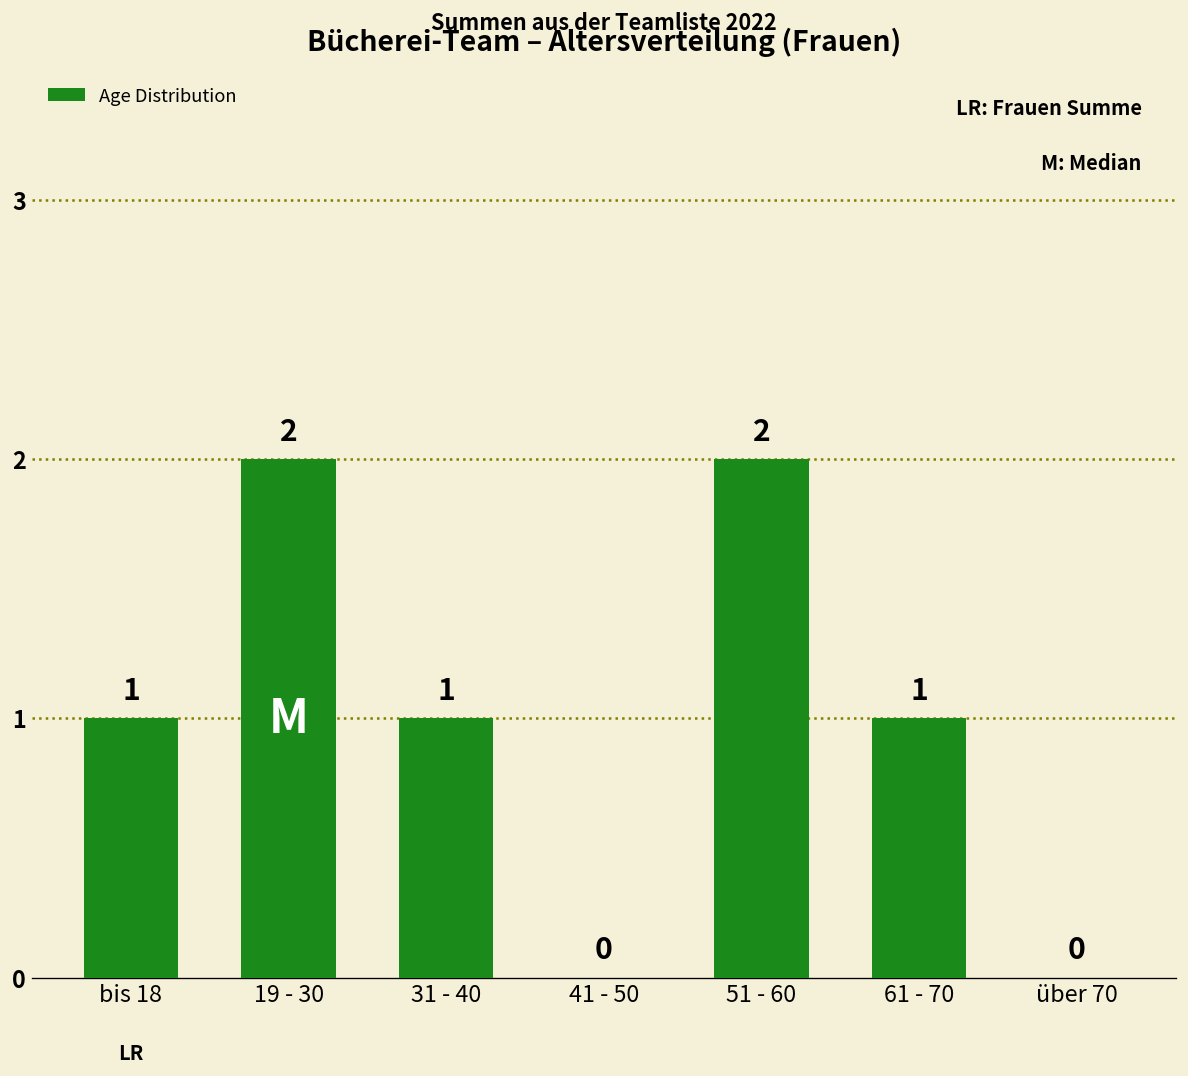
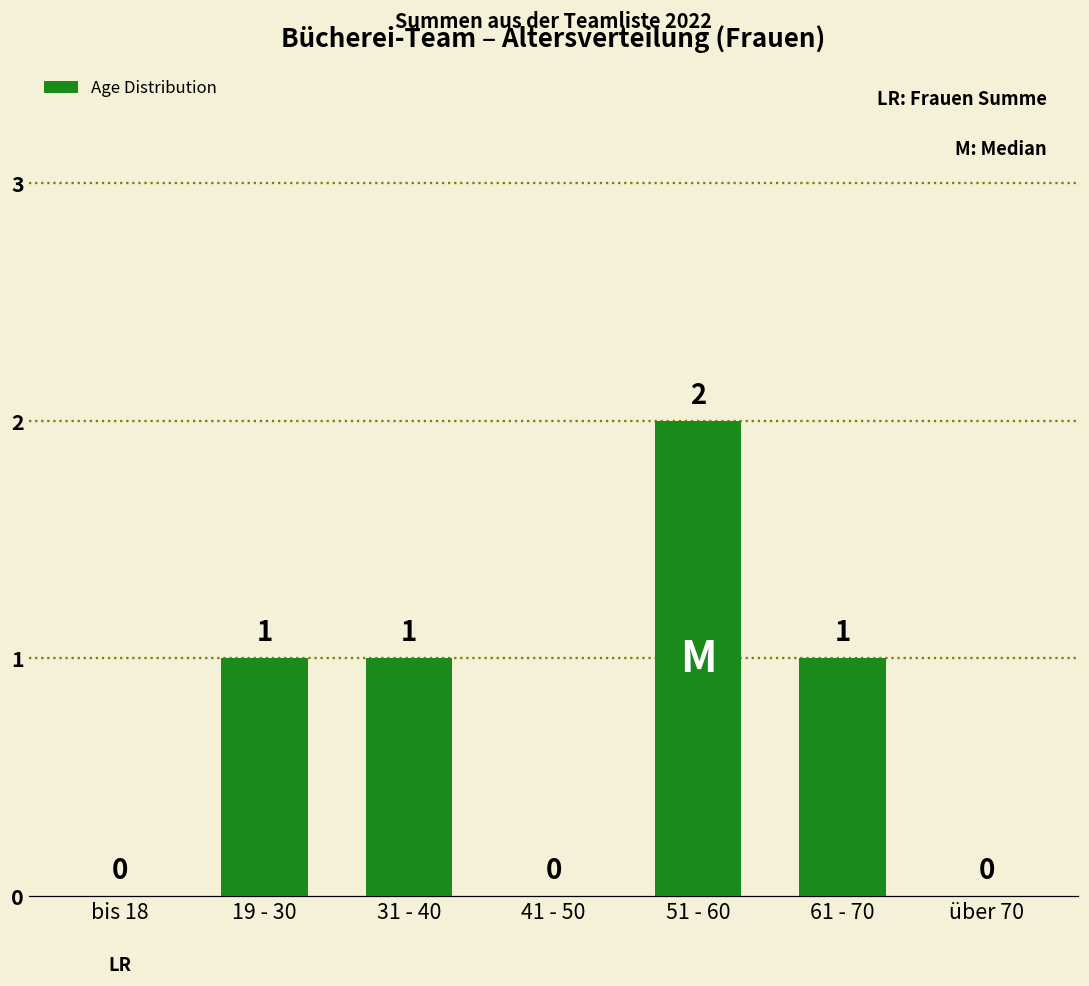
bis 18: 1 -> 0
19 - 30: 2 -> 1
